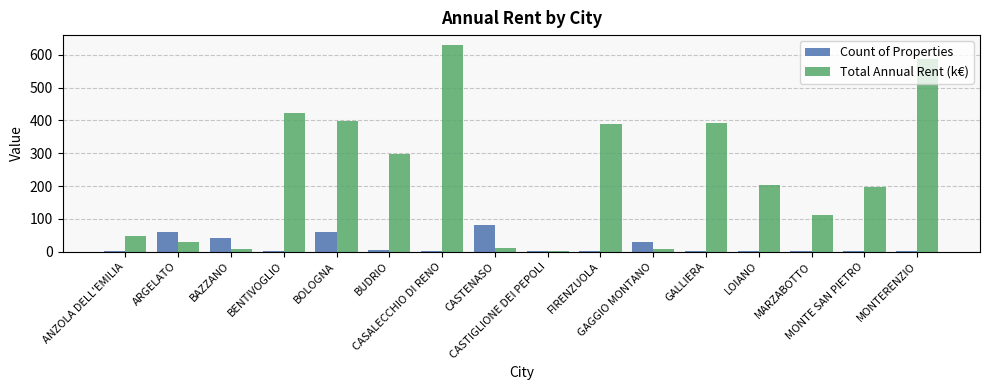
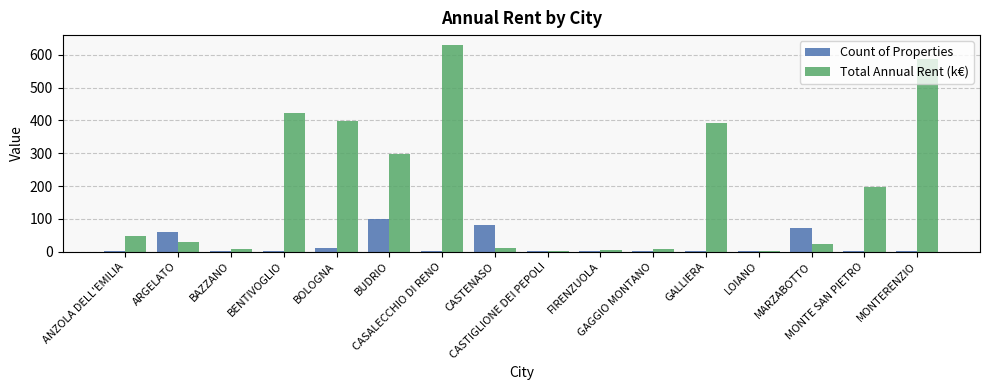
Count of Properties, BAZZANO: 40 -> 0
Count of Properties, BOLOGNA: 60 -> 10
Count of Properties, BUDRIO: 0 -> 100
Total Annual Rent (k€), FIRENZUOLA: 390 -> 0
Count of Properties, GAGGIO MONTANO: 30 -> 0
Total Annual Rent (k€), LOIANO: 200 -> 0
Count of Properties, MARZABOTTO: 0 -> 70
Total Annual Rent (k€), MARZABOTTO: 110 -> 20
